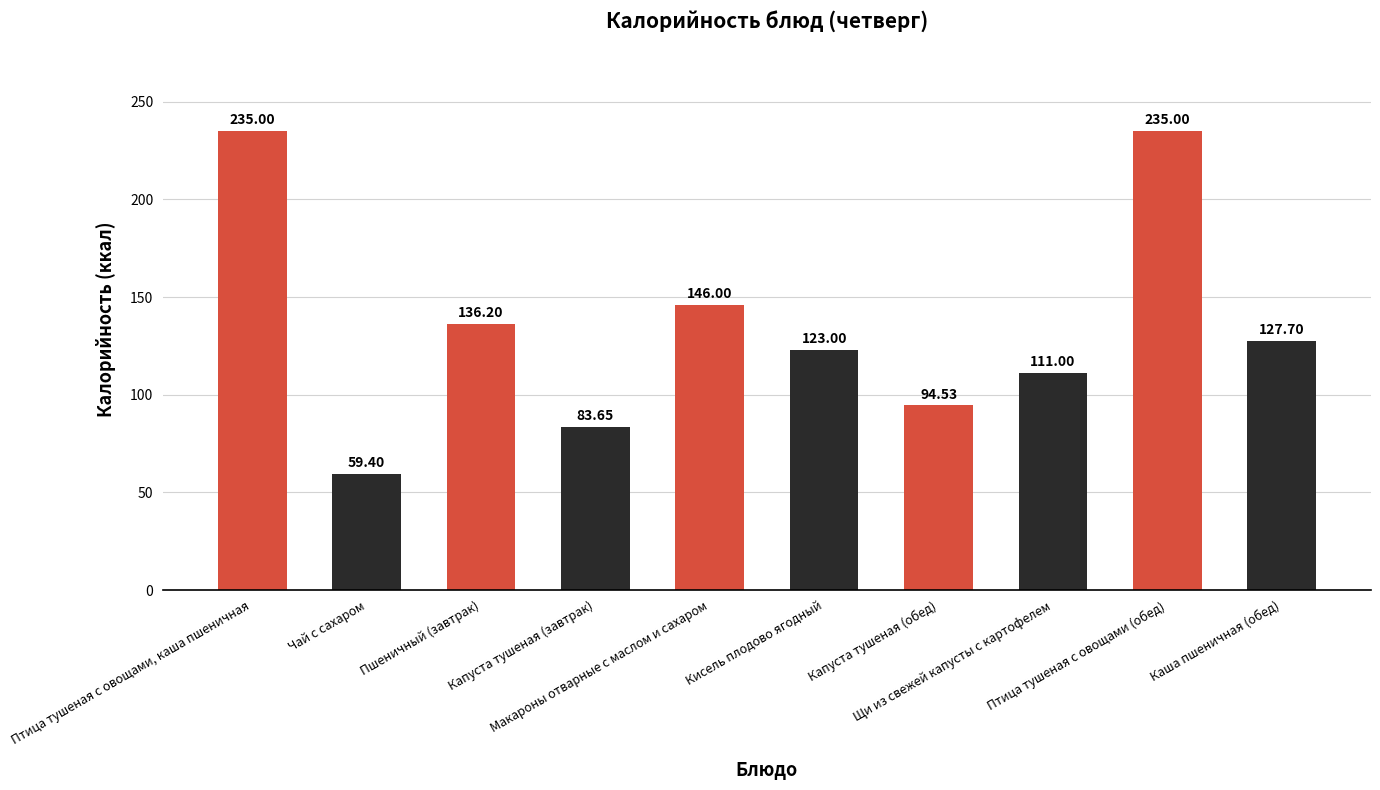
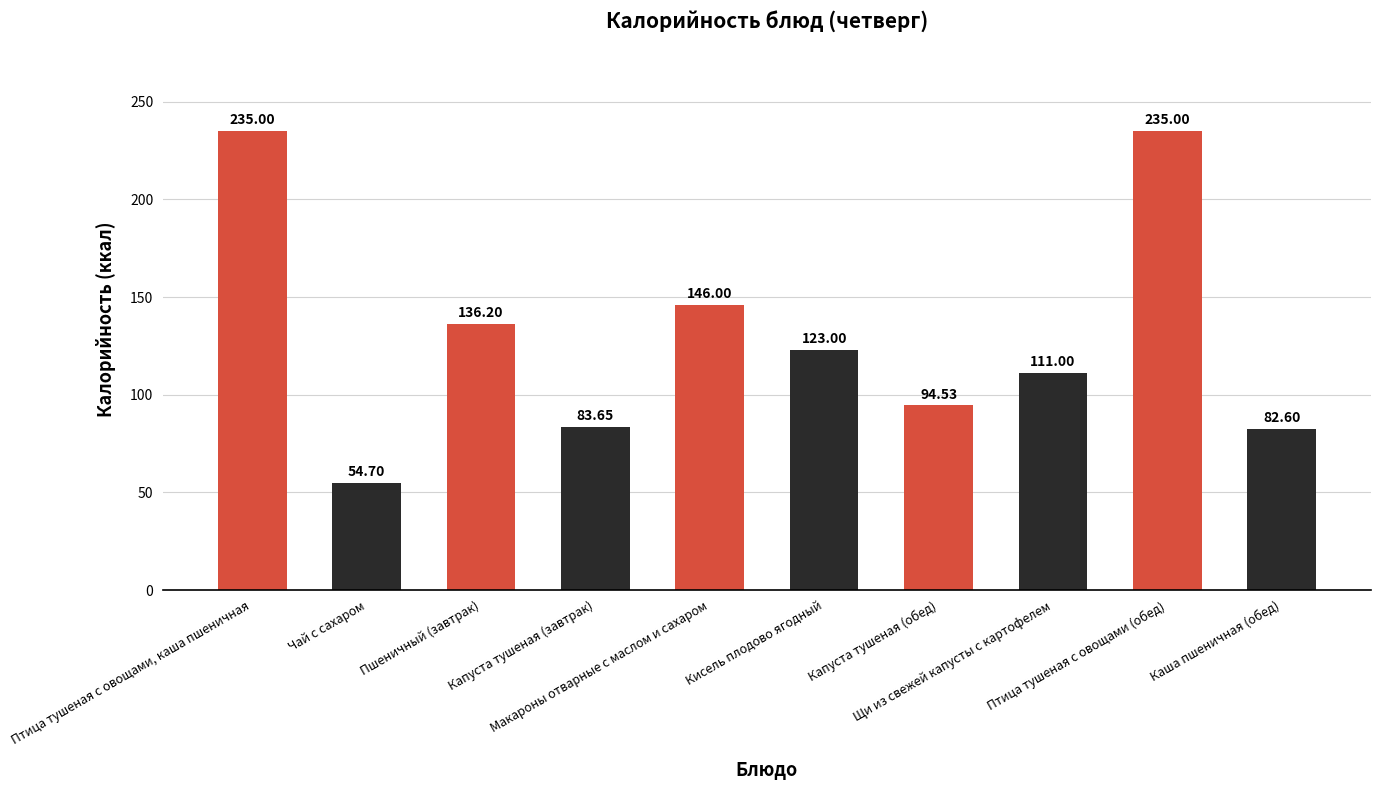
Чай с сахаром: 59.40 -> 54.70
Каша пшеничная (обед): 127.70 -> 82.60
